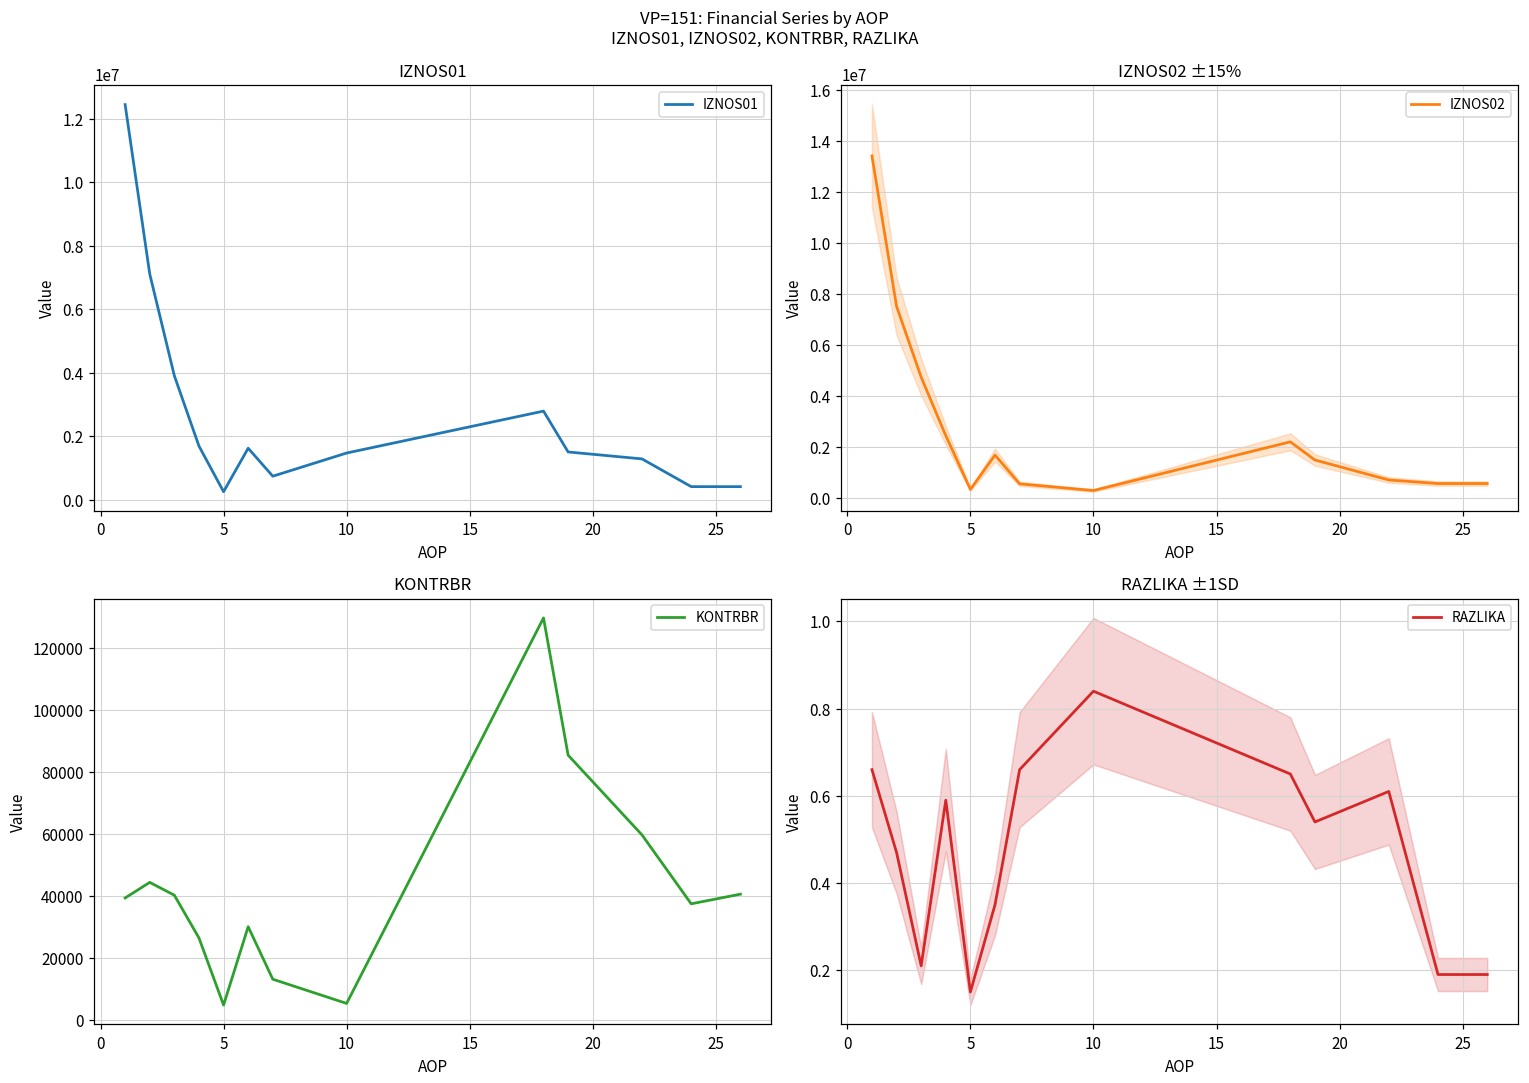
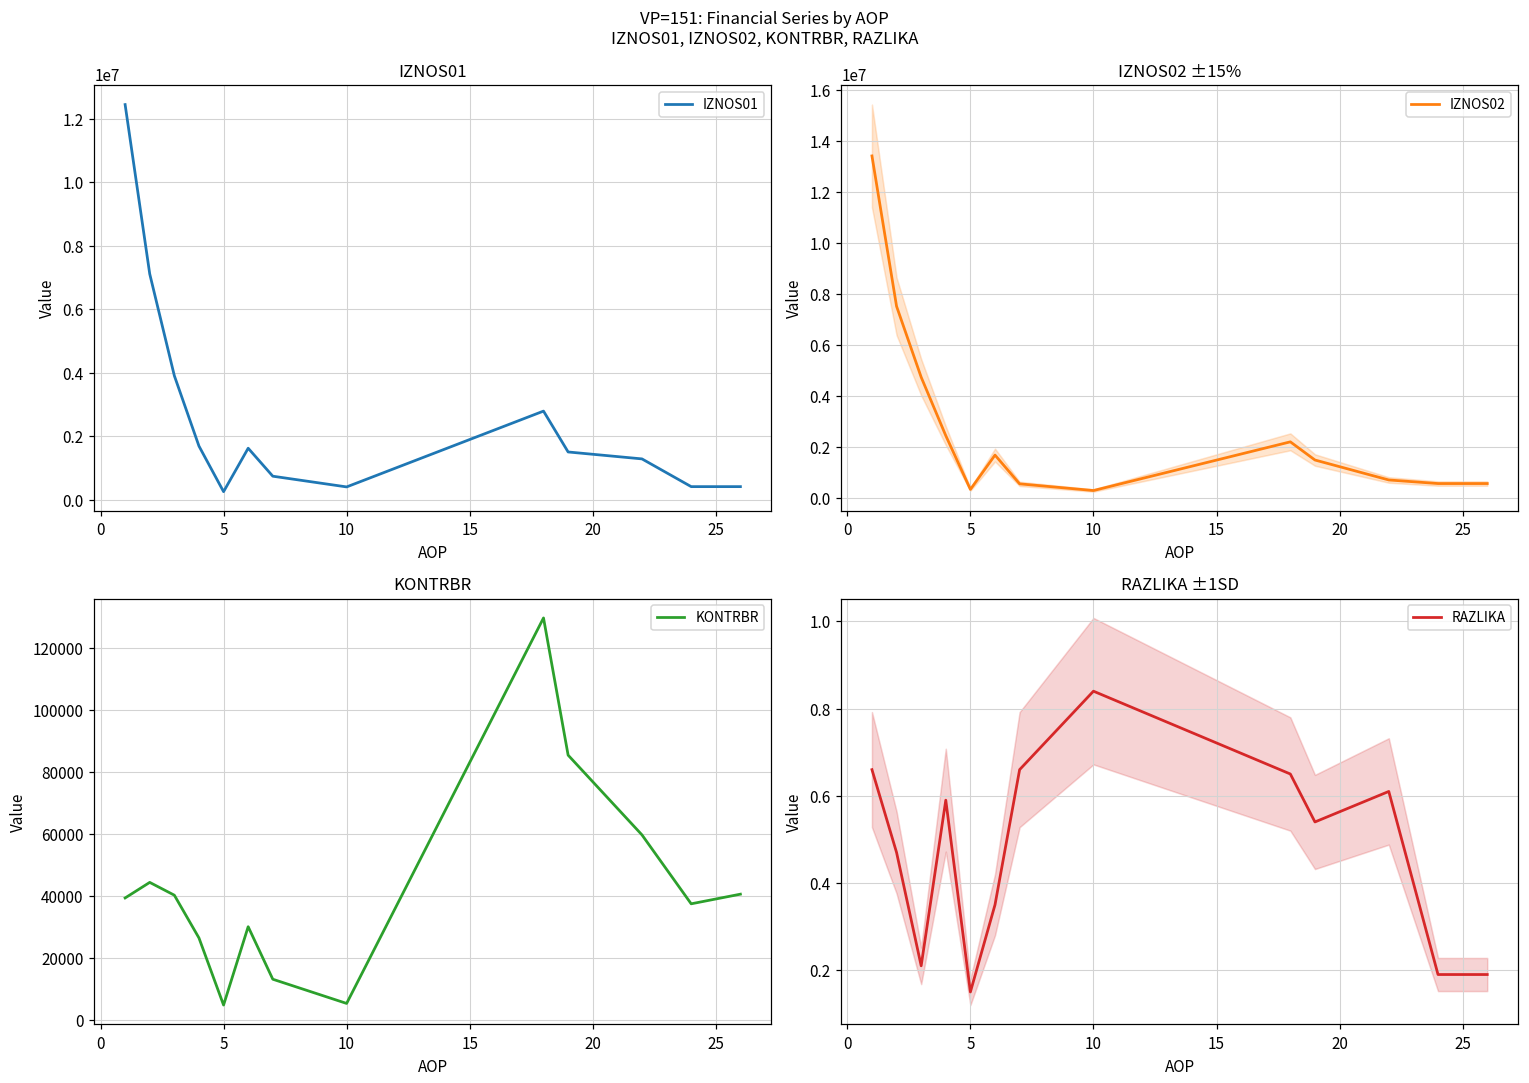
IZNOS01, 10: 1500000 -> 400000
